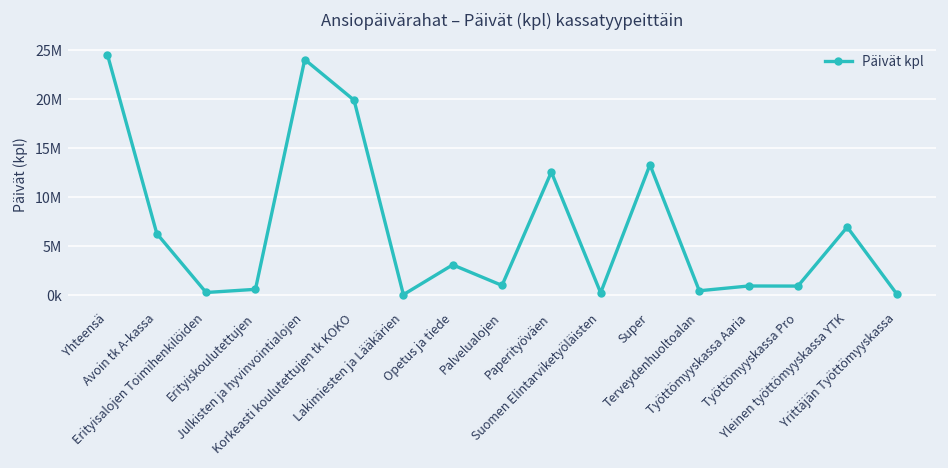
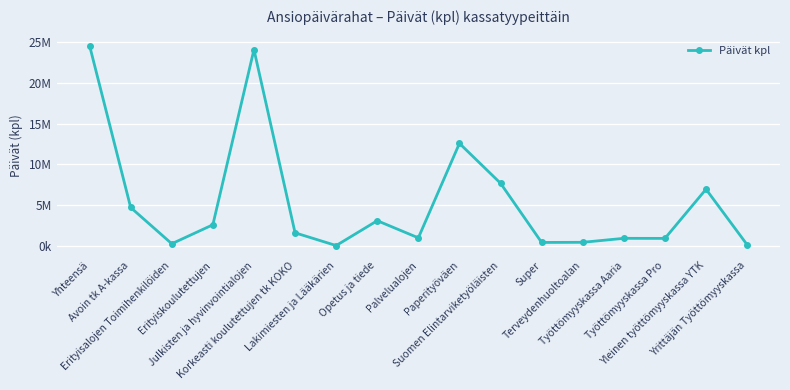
Avoin tk A-kassa: 6000000 -> 5000000
Erityiskoulutettujen: 1000000 -> 3000000
Korkeasti koulutettujen tk KOKO: 20000000 -> 2000000
Suomen Elintarviketyöläisten: 0 -> 8000000
Super: 13000000 -> 0
